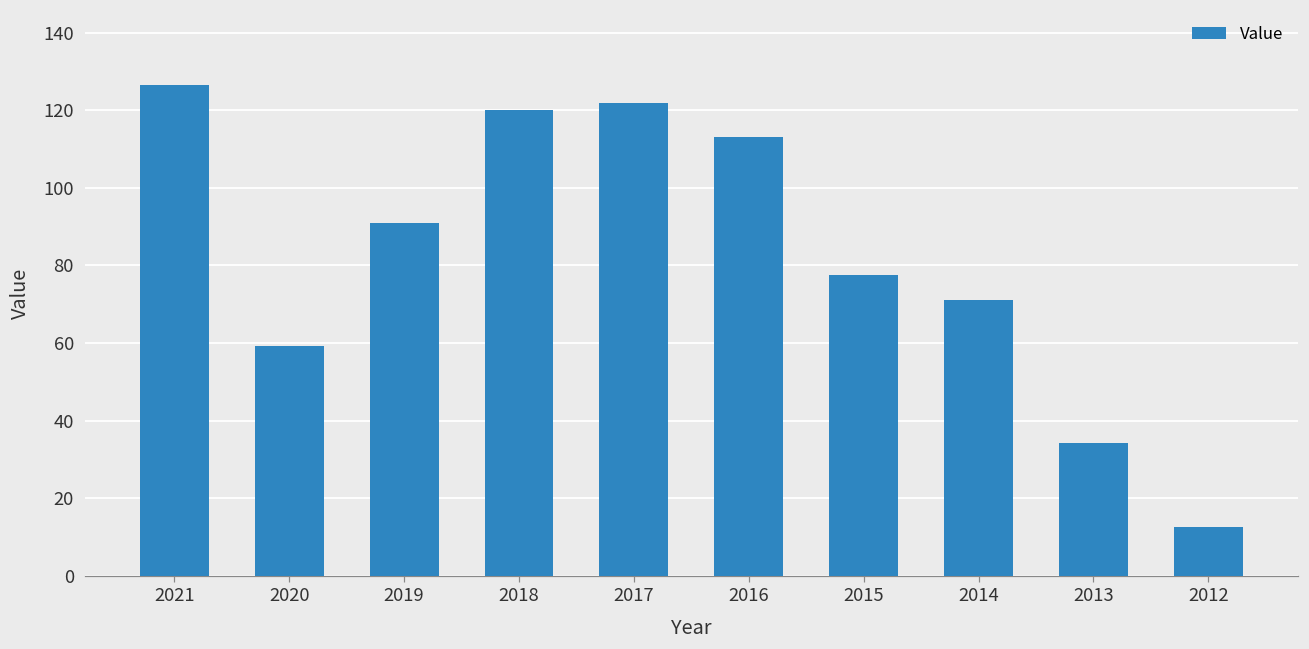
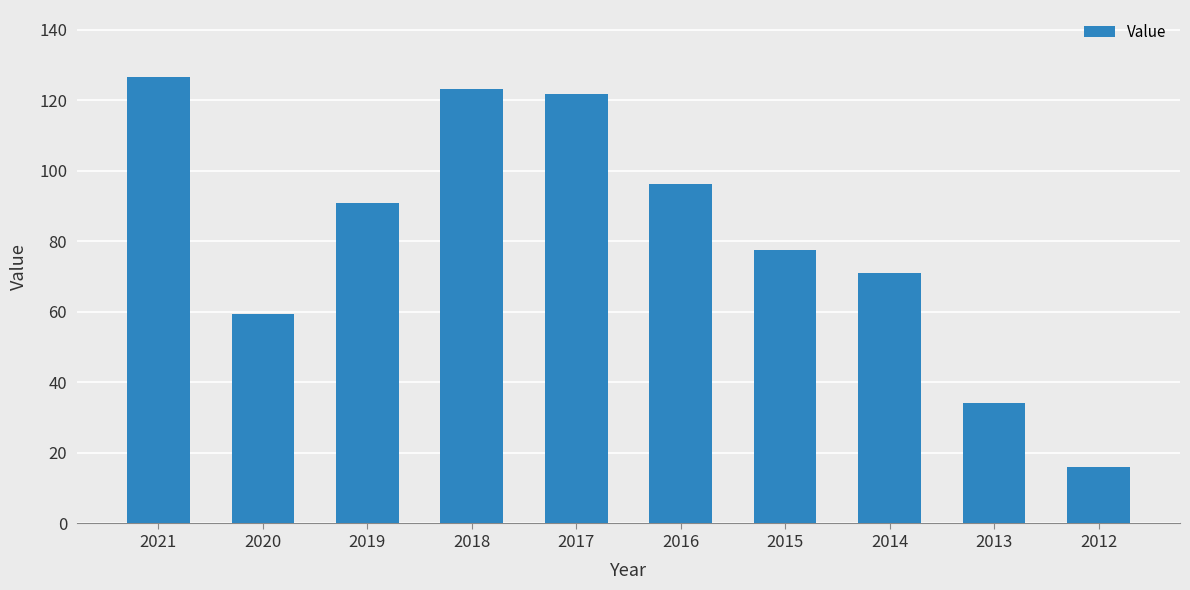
2018: 120 -> 123
2016: 113 -> 96
2012: 13 -> 16
